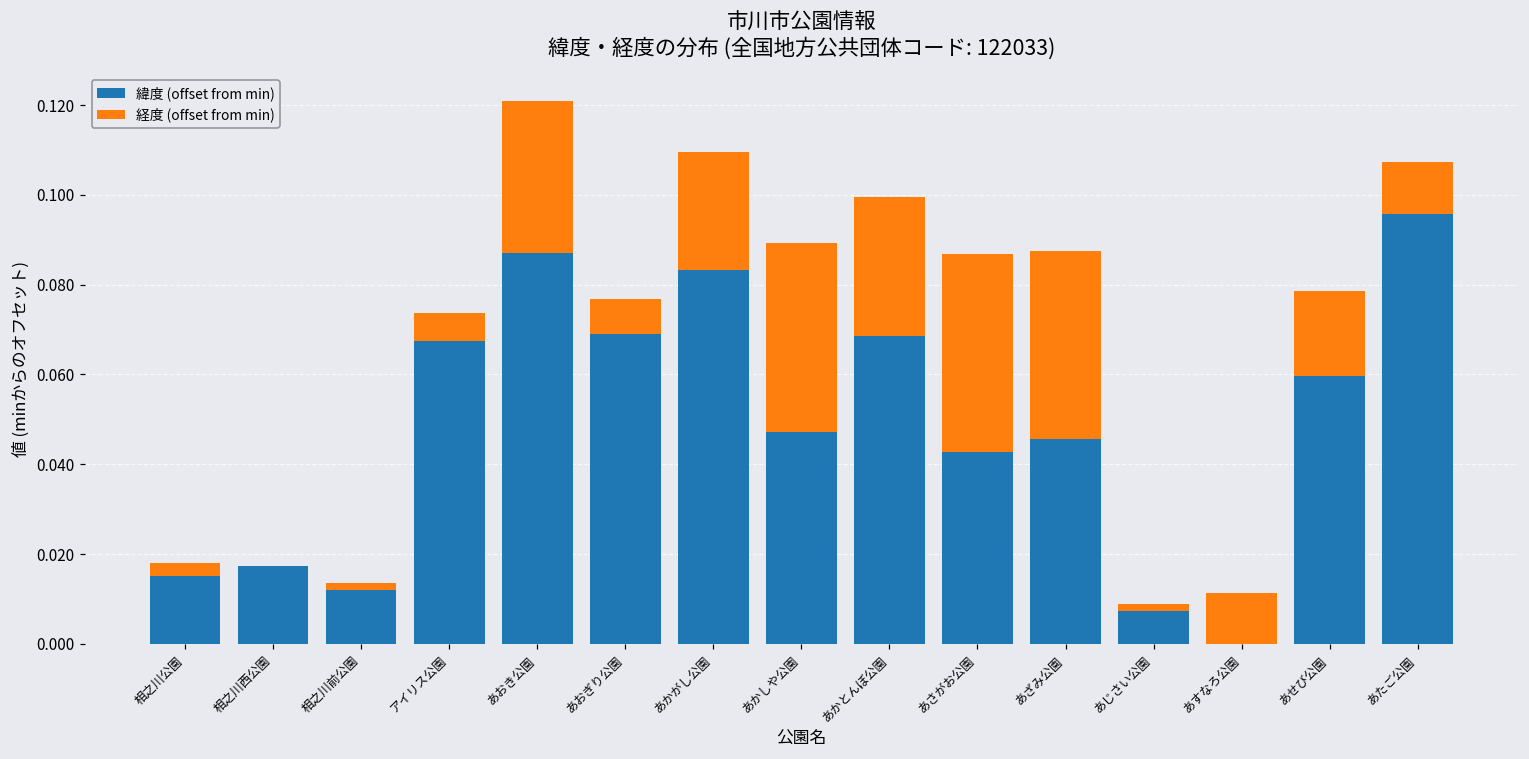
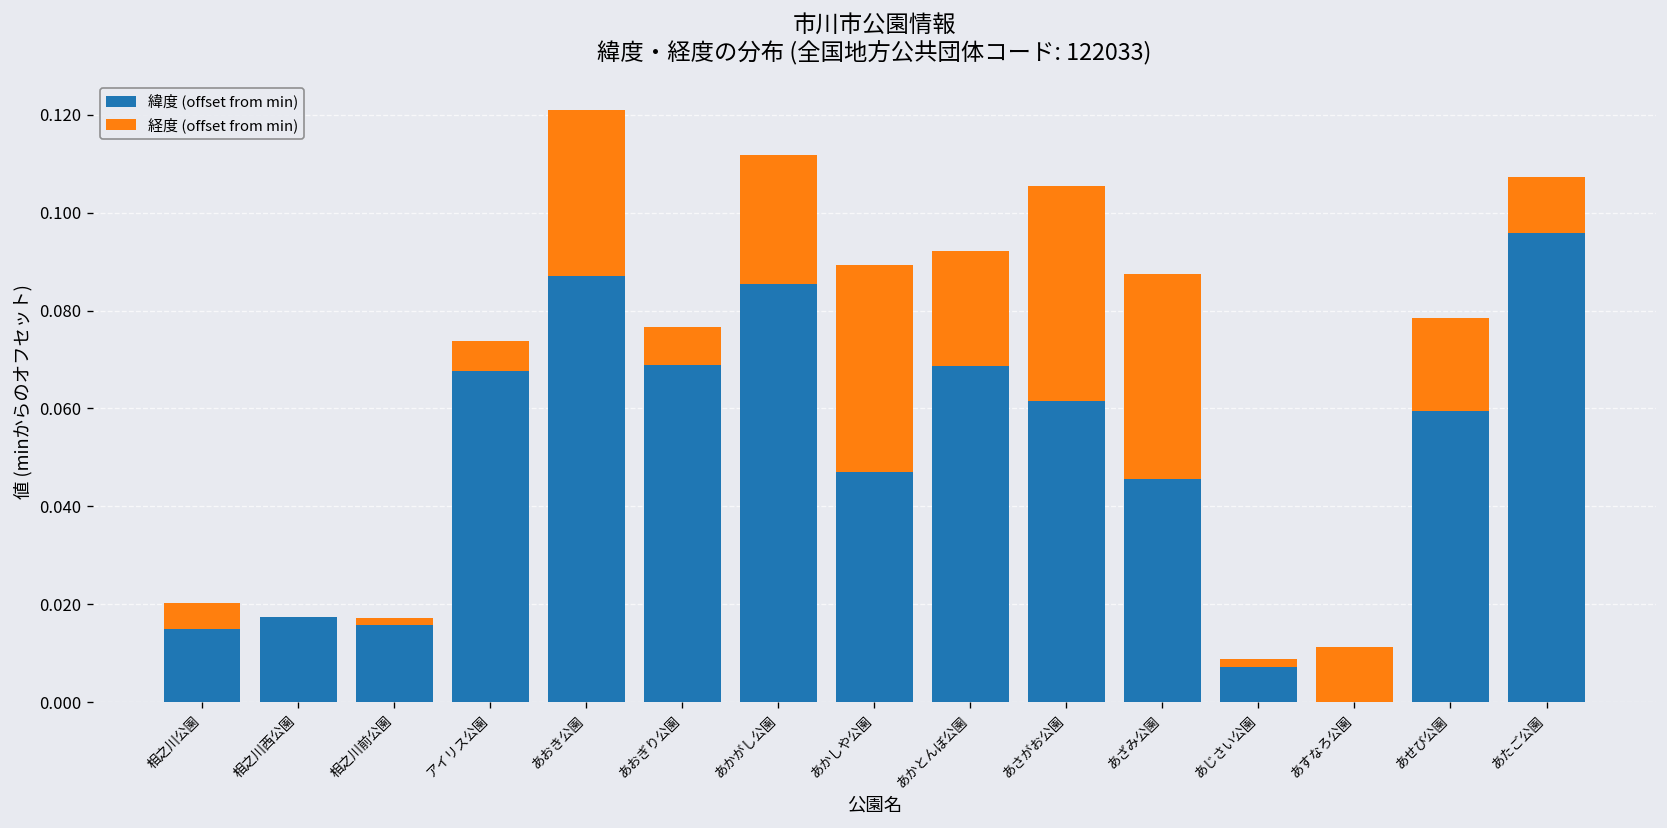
経度 (offset from min), 相之川公園: 0.003 -> 0.005
緯度 (offset from min), 相之川前公園: 0.012 -> 0.016
緯度 (offset from min), あかがし公園: 0.083 -> 0.085
経度 (offset from min), あかとんぼ公園: 0.031 -> 0.024
緯度 (offset from min), あさがお公園: 0.043 -> 0.061
